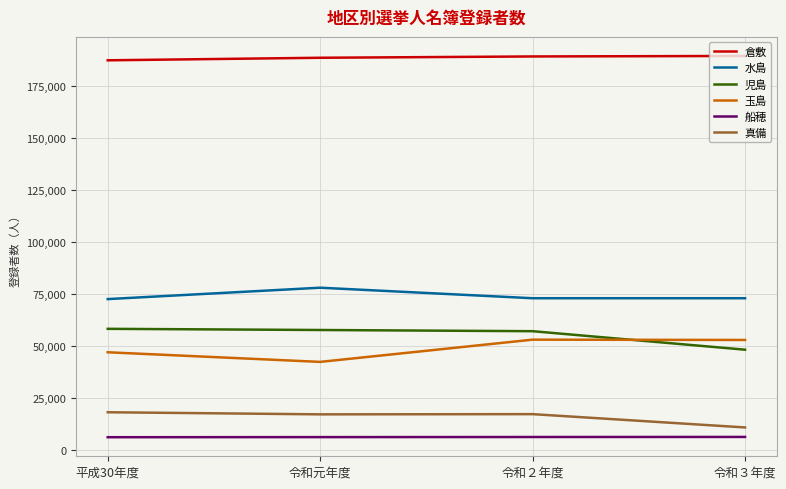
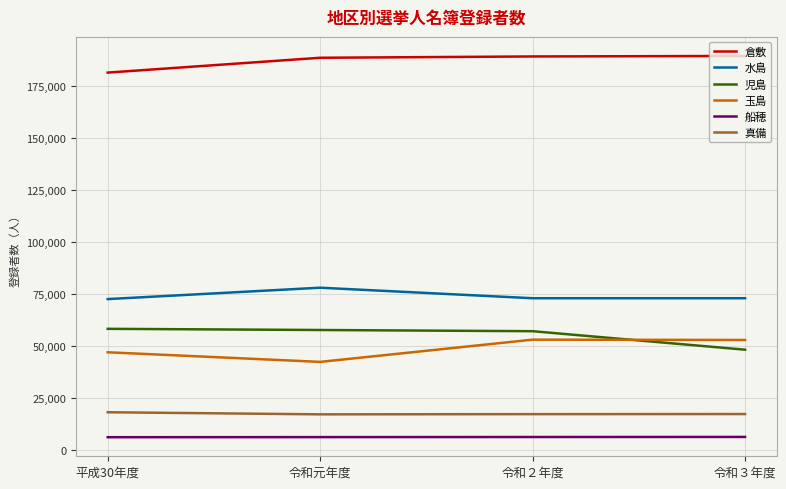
倉敷, 平成30年度: 187,000 -> 181,000
真備, 令和３年度: 11,000 -> 17,000
